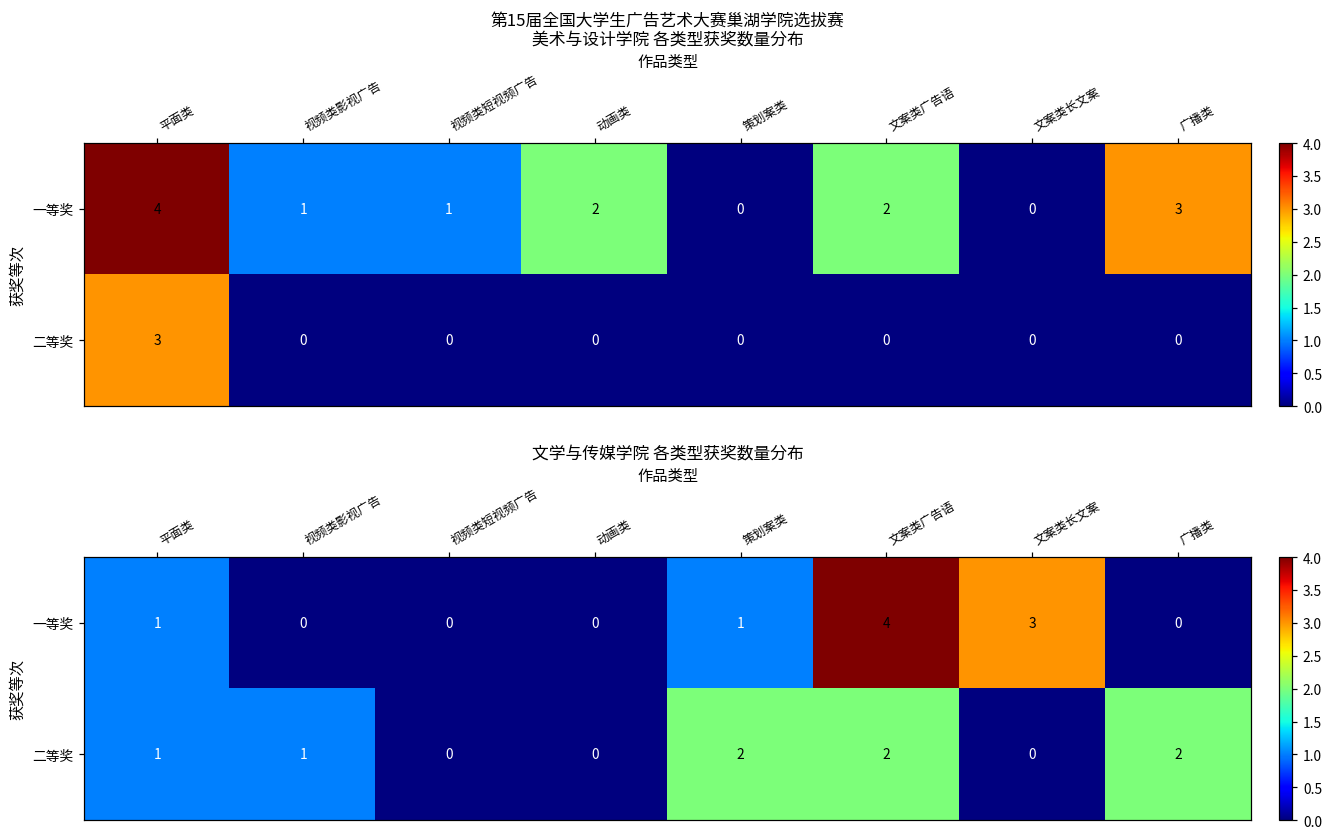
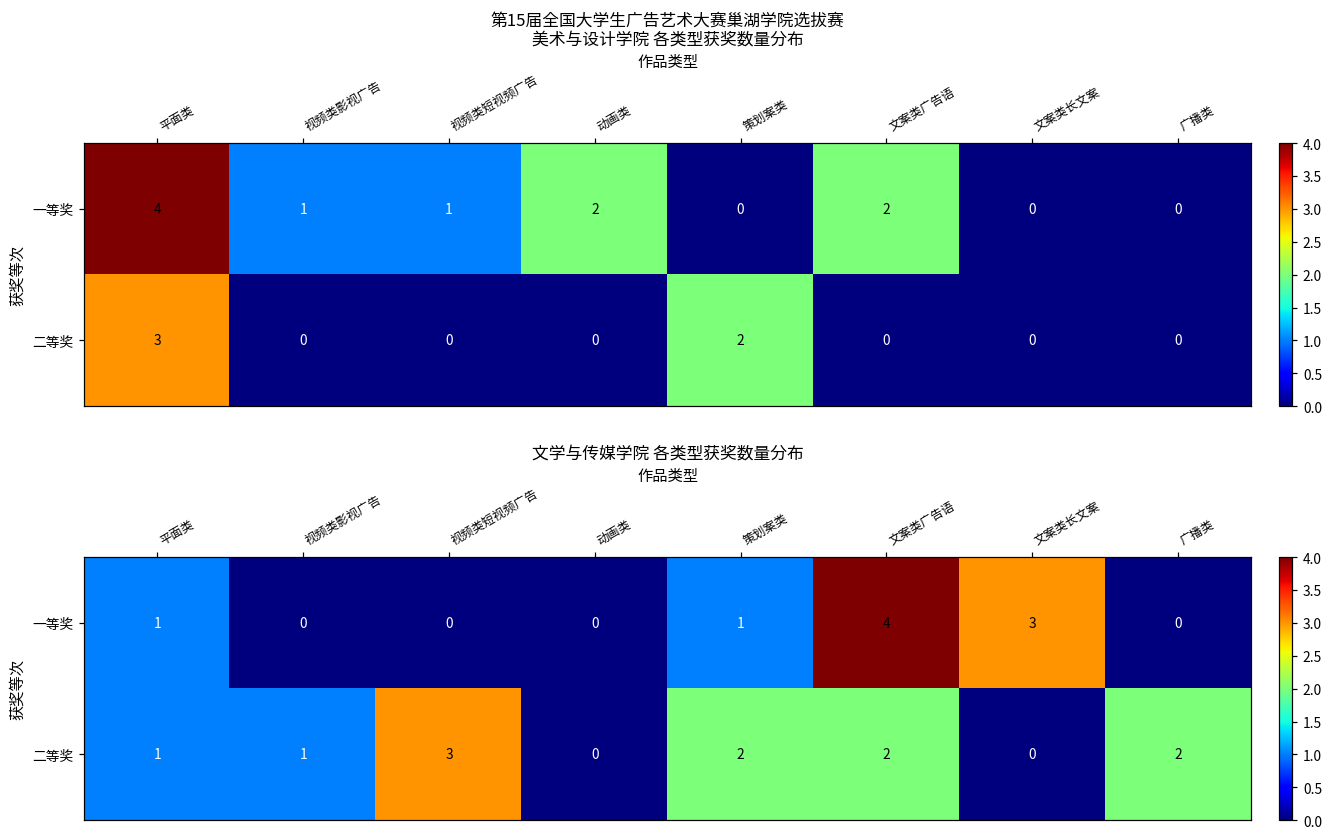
第15届全国大学生广告艺术大赛巢湖学院选拔赛 美术与设计学院 各类型获奖数量分布, 一等奖, 广播类: 3 -> 0
第15届全国大学生广告艺术大赛巢湖学院选拔赛 美术与设计学院 各类型获奖数量分布, 二等奖, 策划案类: 0 -> 2
文学与传媒学院 各类型获奖数量分布, 二等奖, 视频类短视频广告: 0 -> 3
